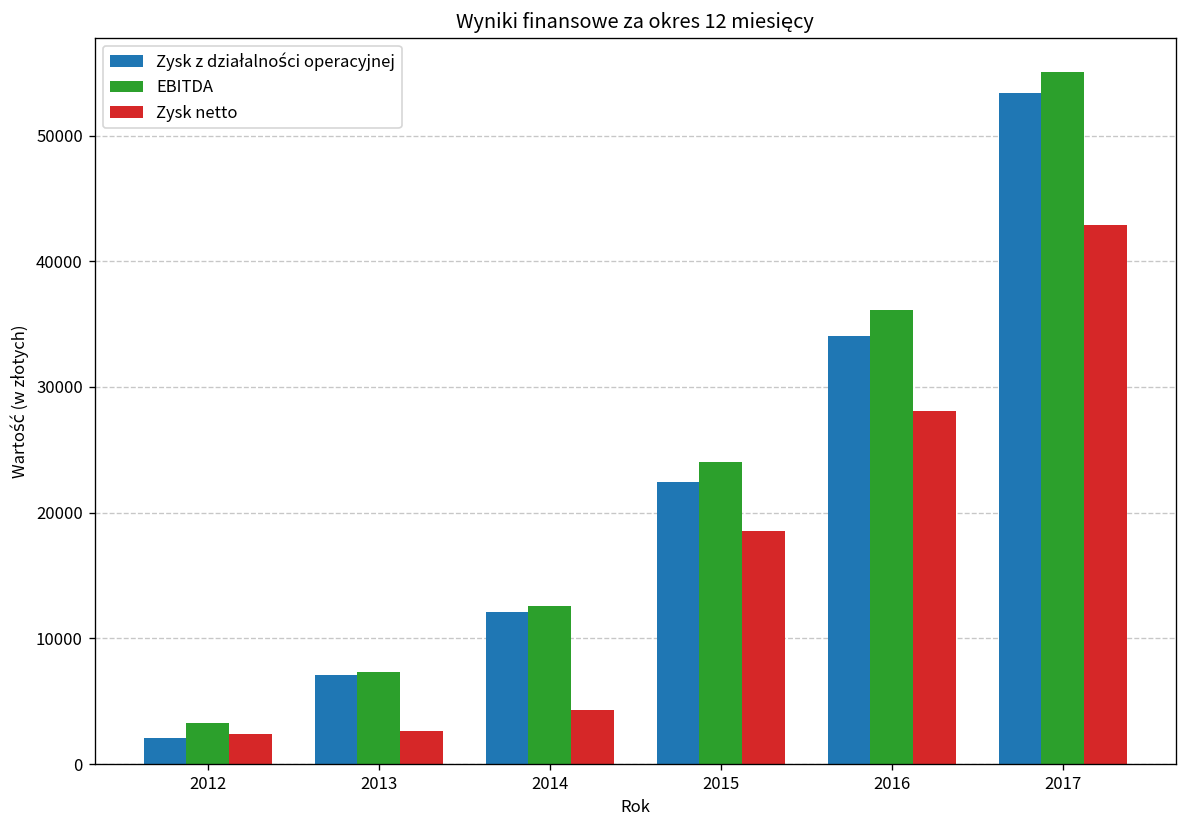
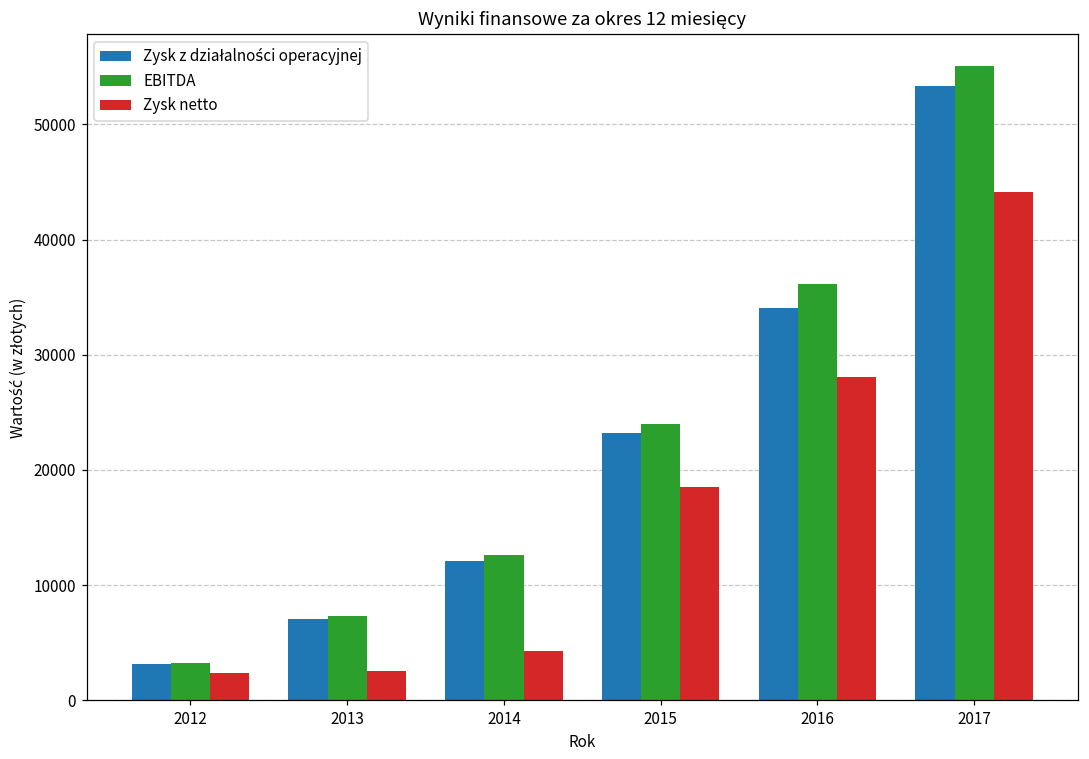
Zysk z działalności operacyjnej, 2012: 2100 -> 3100
Zysk z działalności operacyjnej, 2015: 22400 -> 23200
Zysk netto, 2017: 42900 -> 44100
